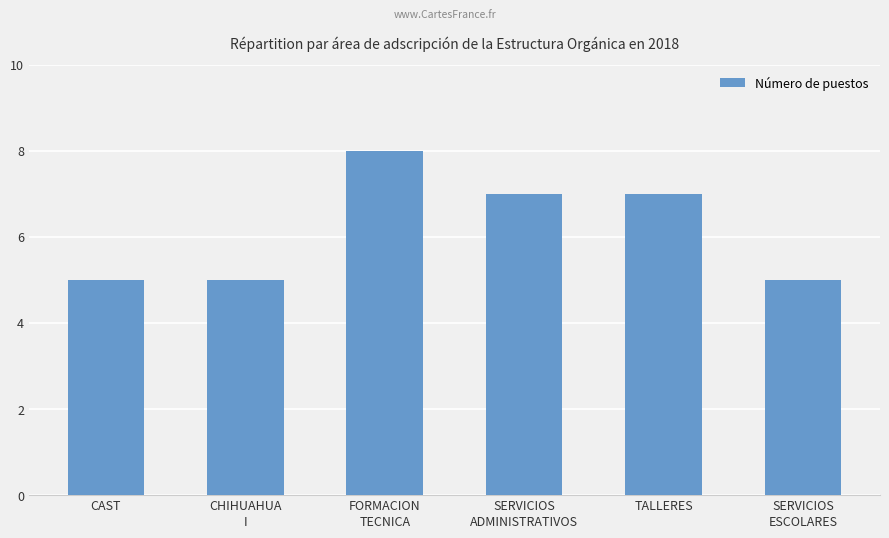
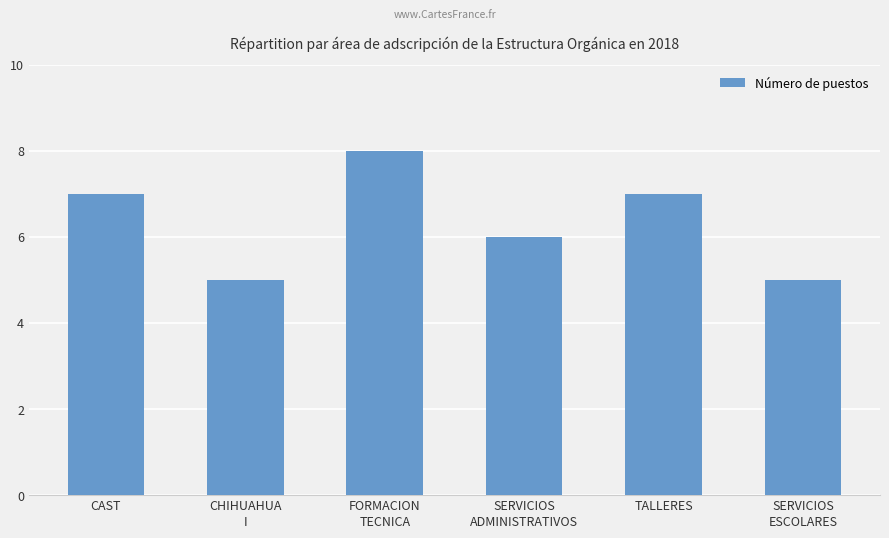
CAST: 5 -> 7
SERVICIOS ADMINISTRATIVOS: 7 -> 6
